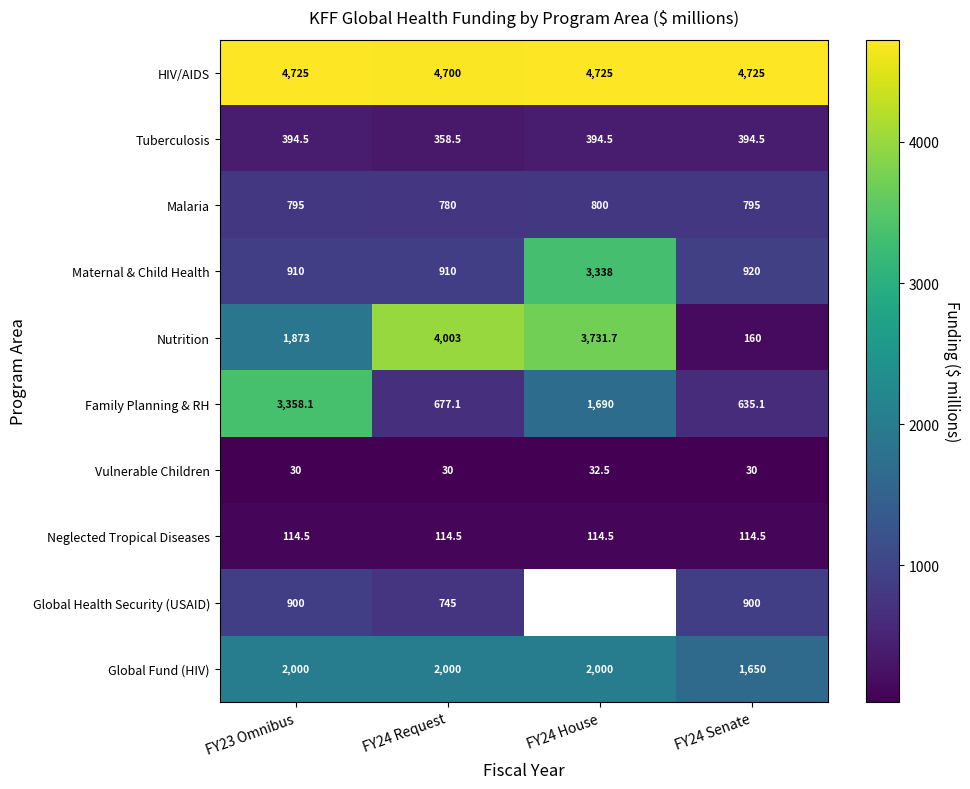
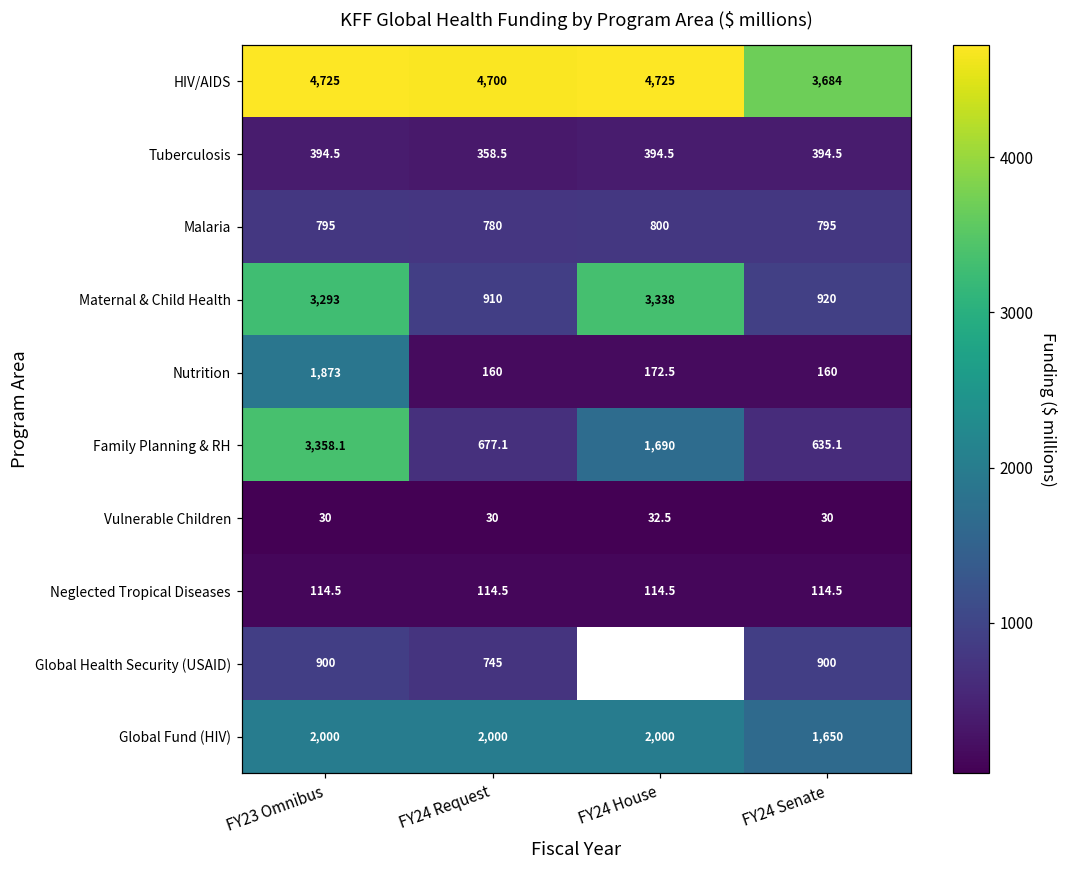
HIV/AIDS, FY24 Senate: 4,725 -> 3,684
Maternal & Child Health, FY23 Omnibus: 910 -> 3,293
Nutrition, FY24 Request: 4,003 -> 160
Nutrition, FY24 House: 3,731.7 -> 172.5
